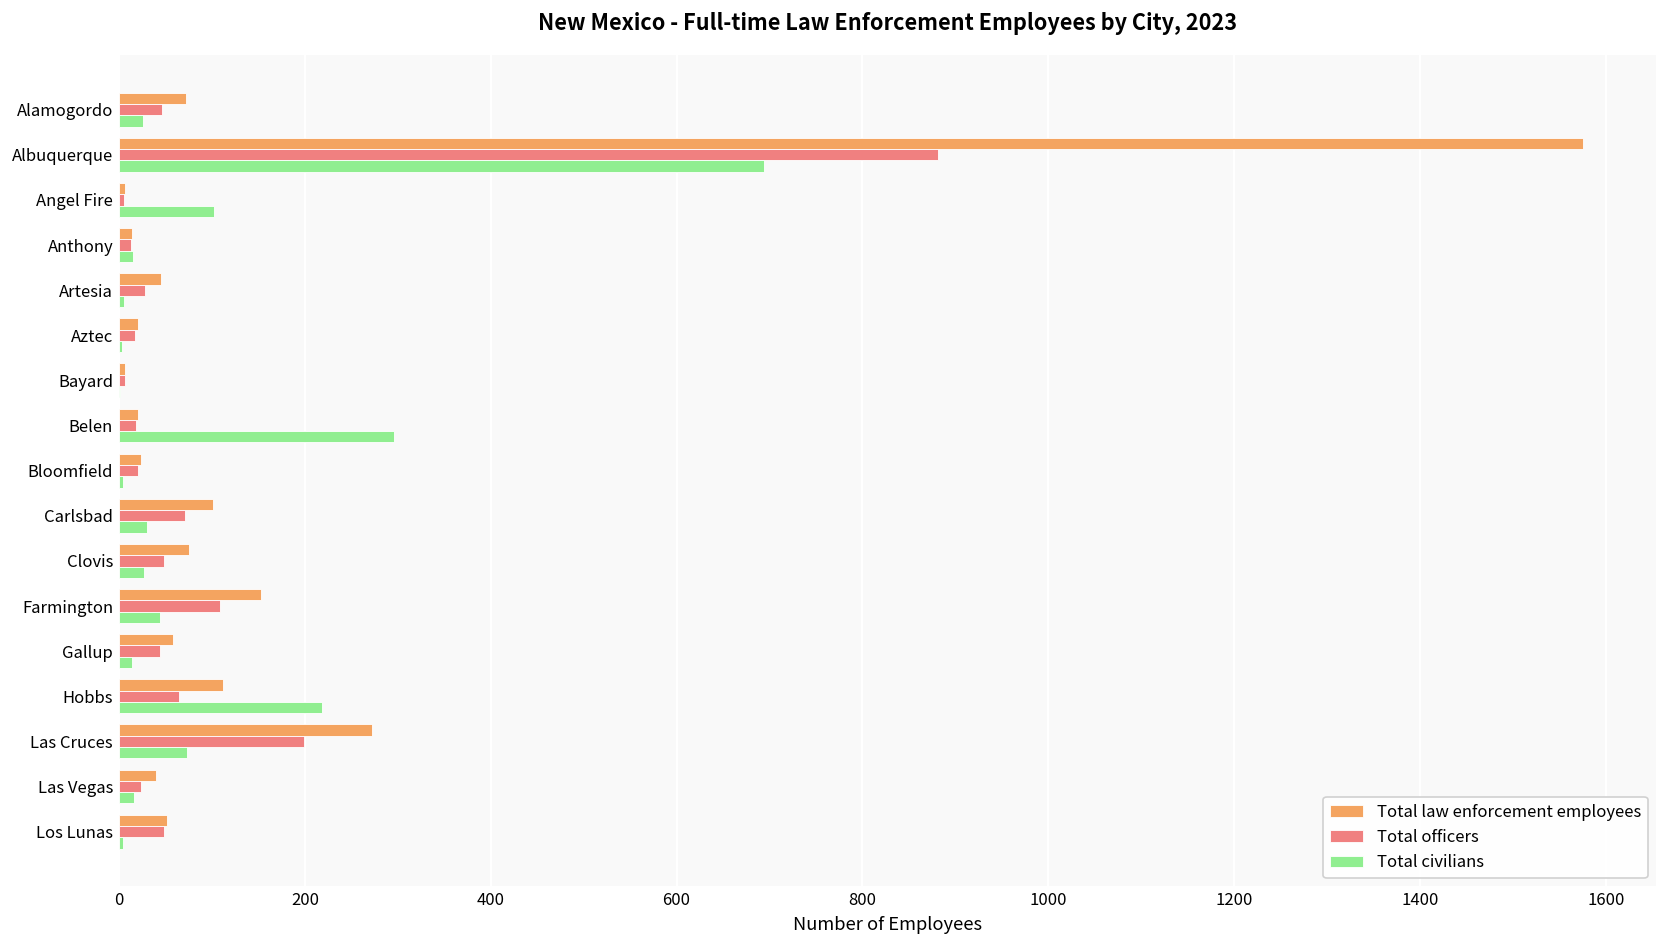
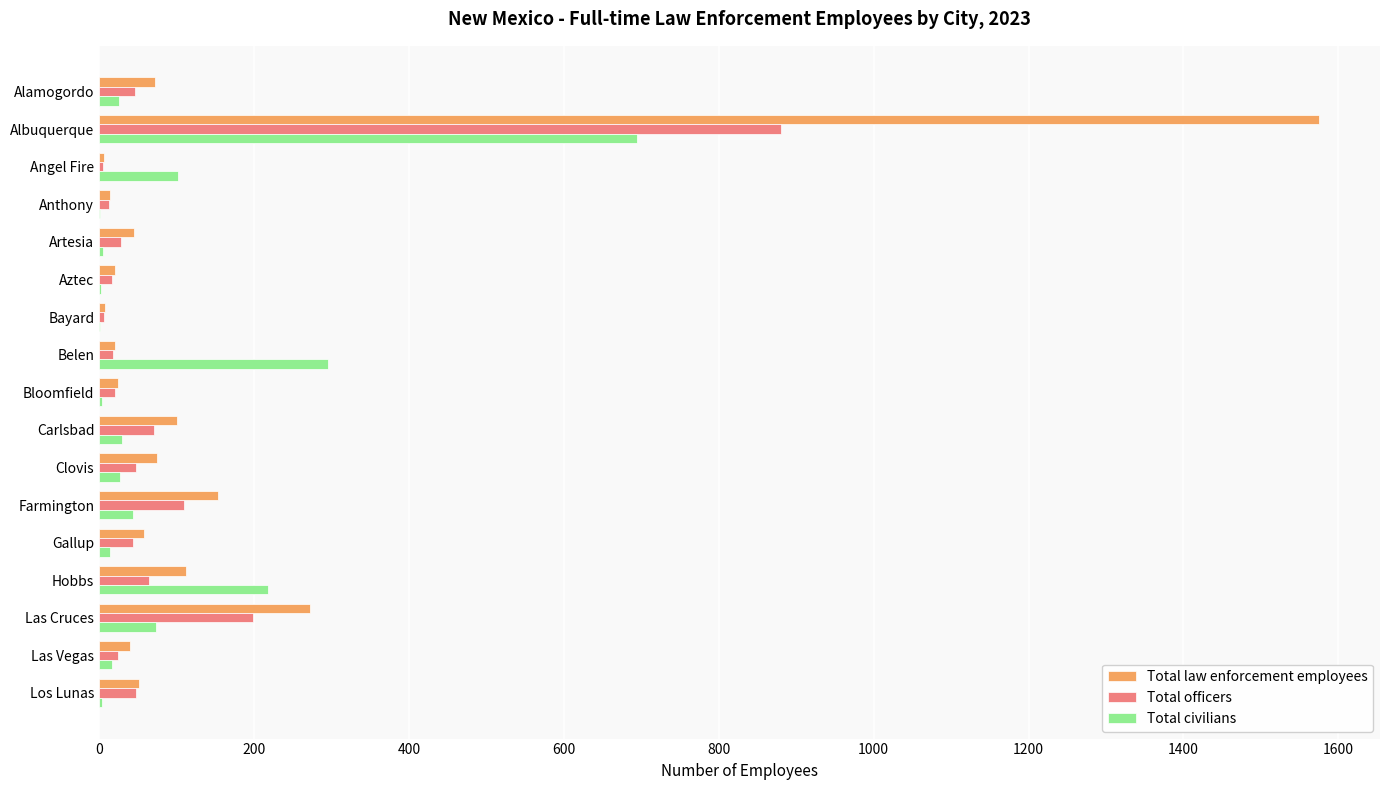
Total civilians, Anthony: 20 -> 0
